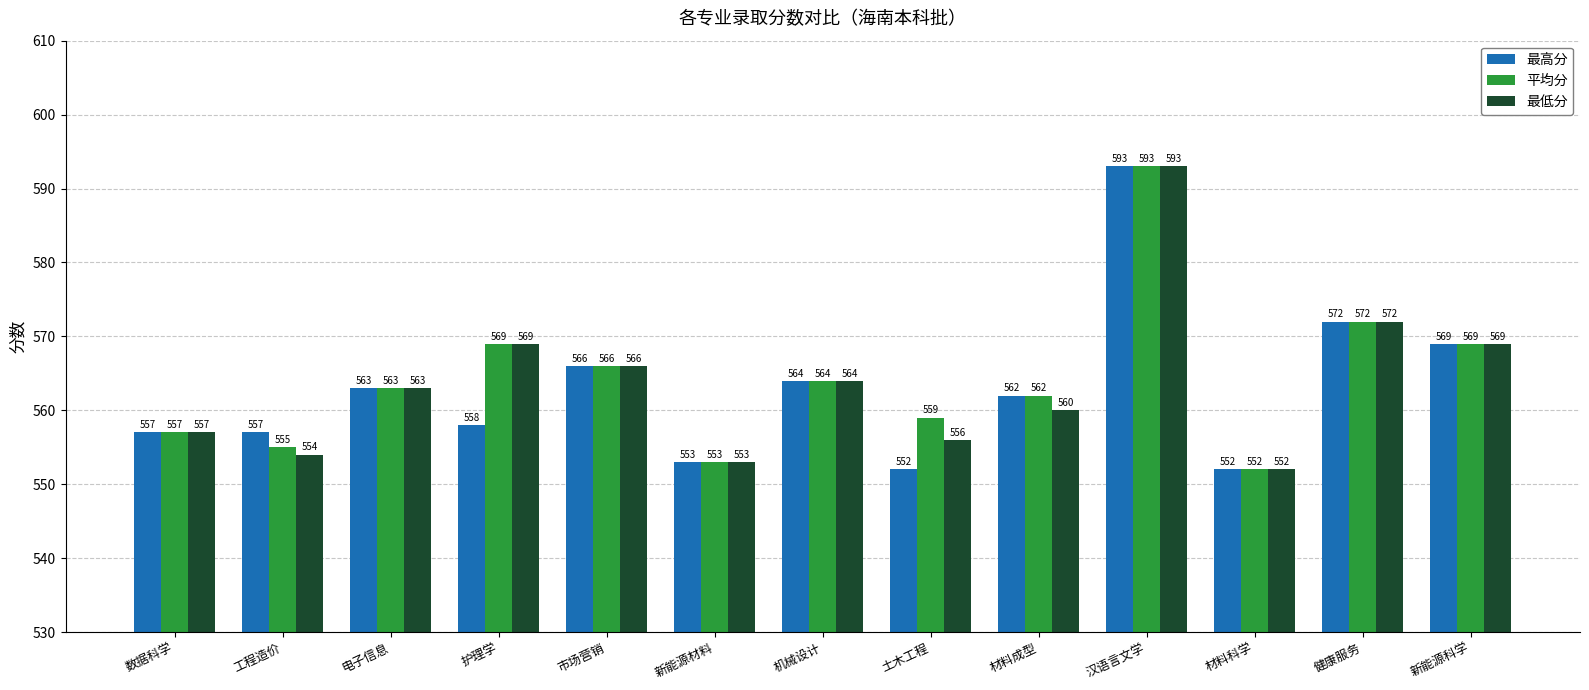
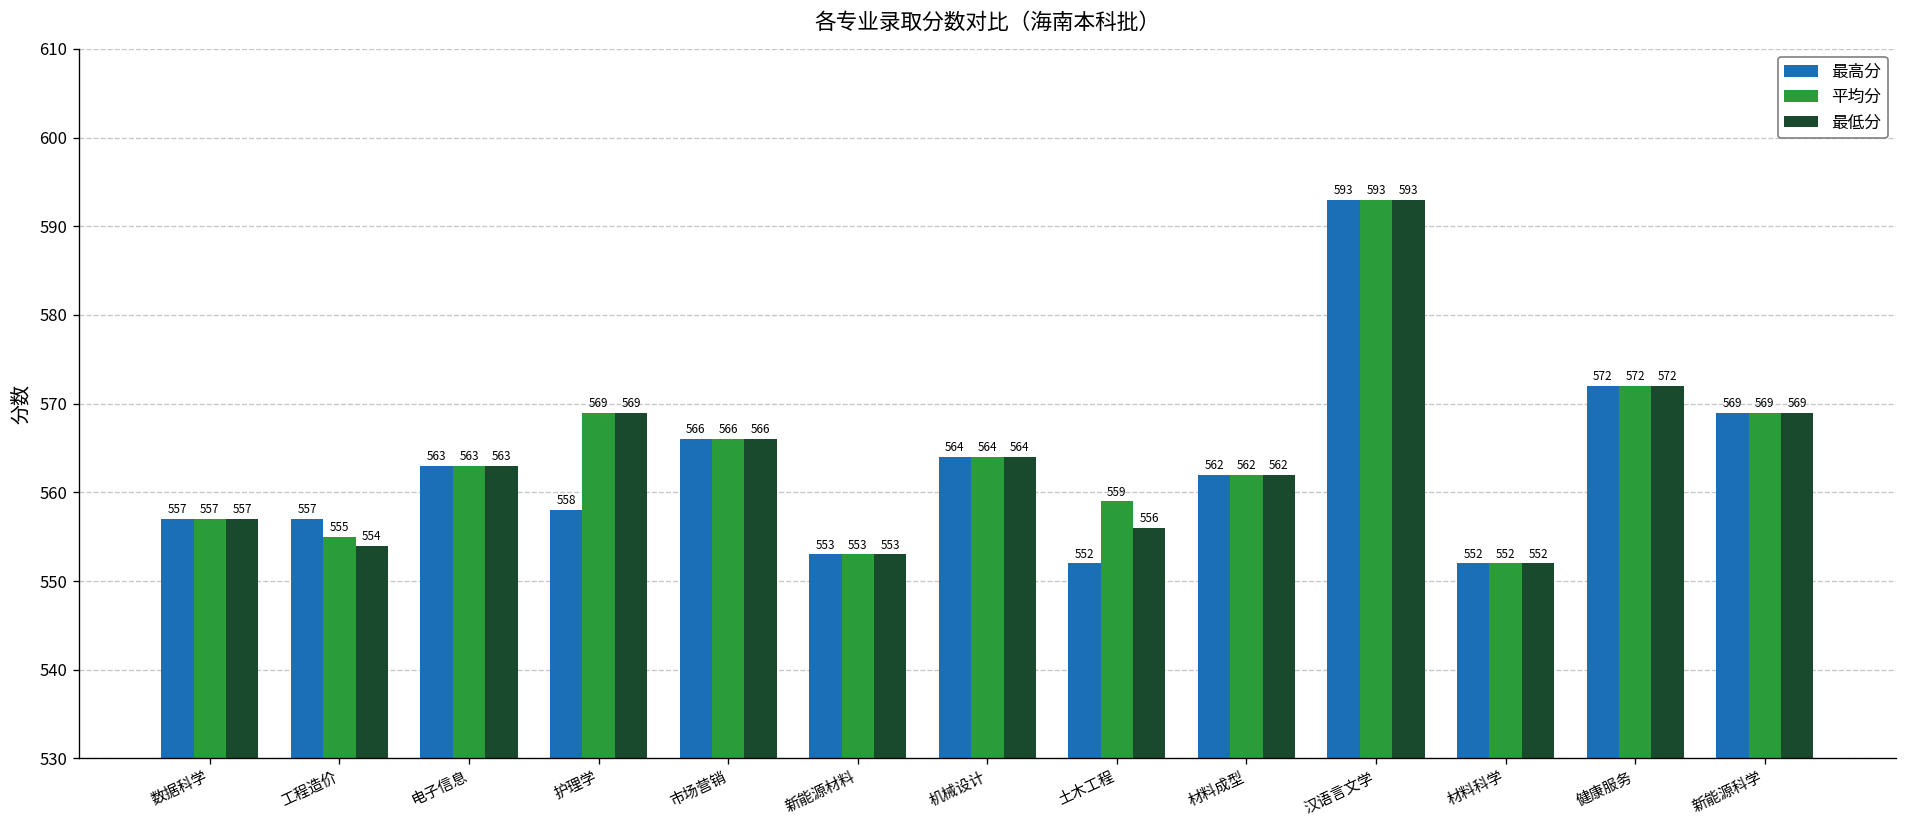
最低分, 材料成型: 560 -> 562
